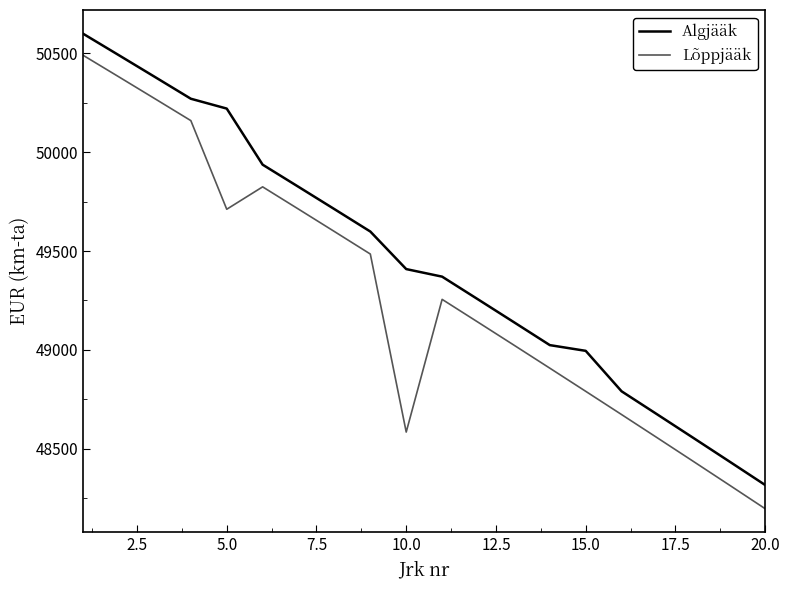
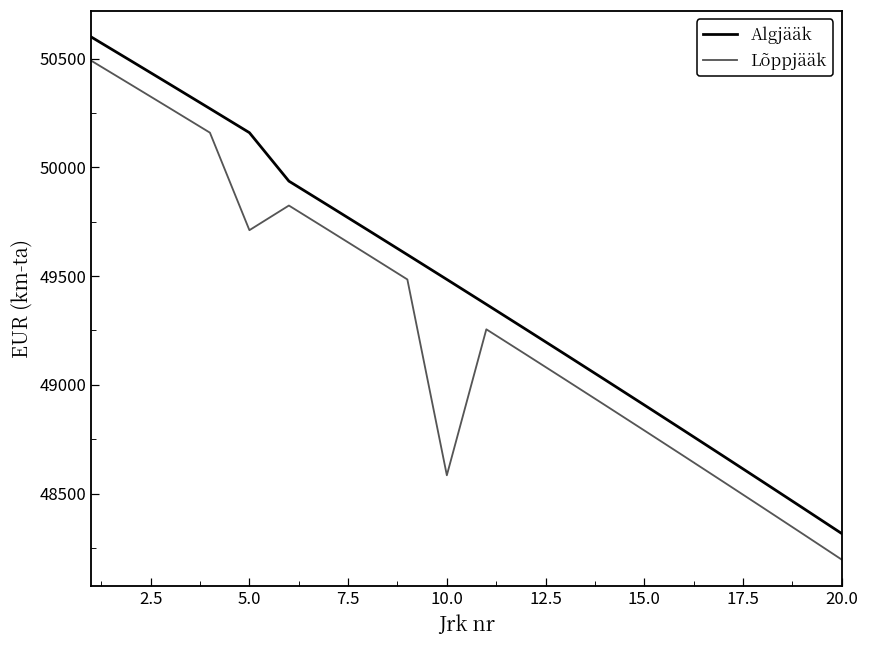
Algjääk, 5.0: 50220 -> 50160
Algjääk, 10.0: 49410 -> 49480
Algjääk, 15.0: 48990 -> 48910
